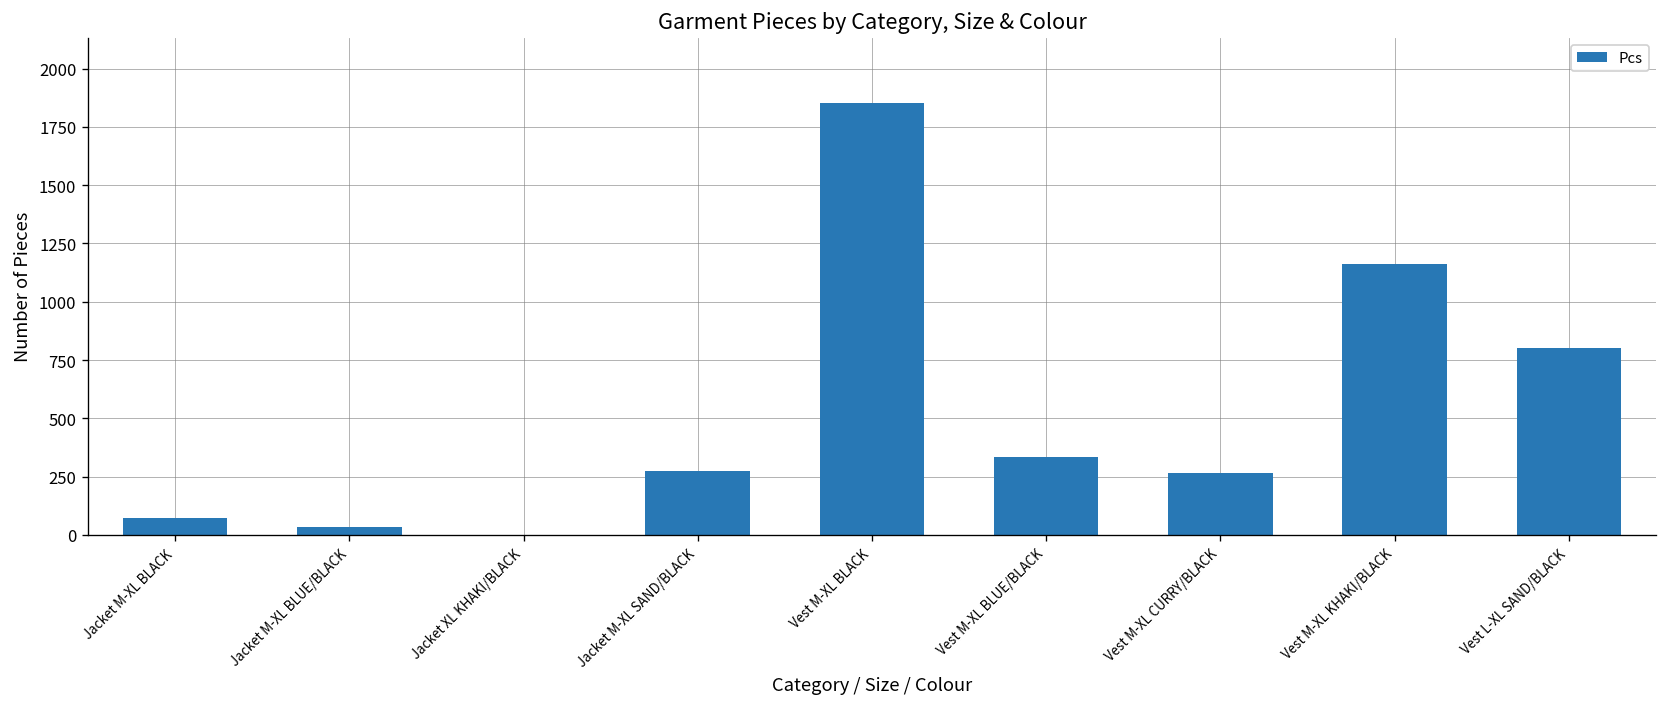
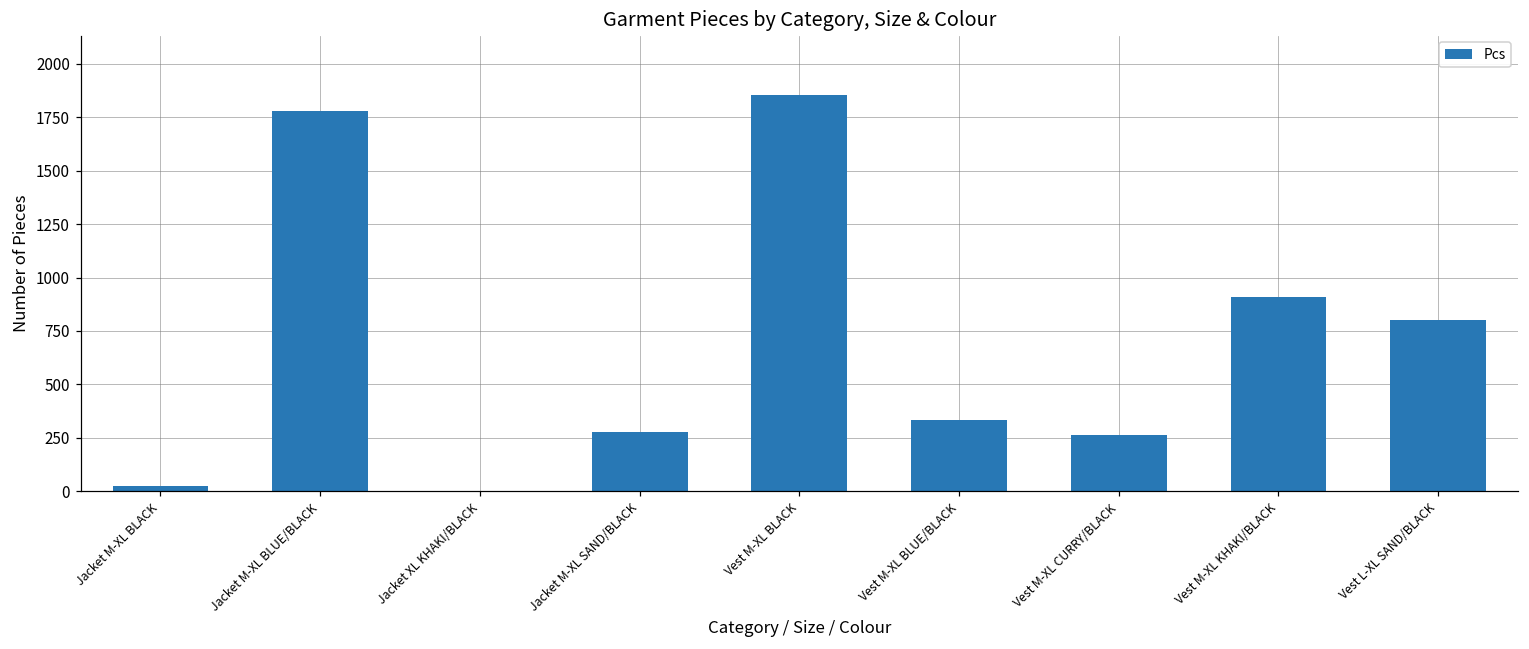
Jacket M-XL BLACK: 70 -> 30
Jacket M-XL BLUE/BLACK: 40 -> 1780
Vest M-XL KHAKI/BLACK: 1160 -> 910
